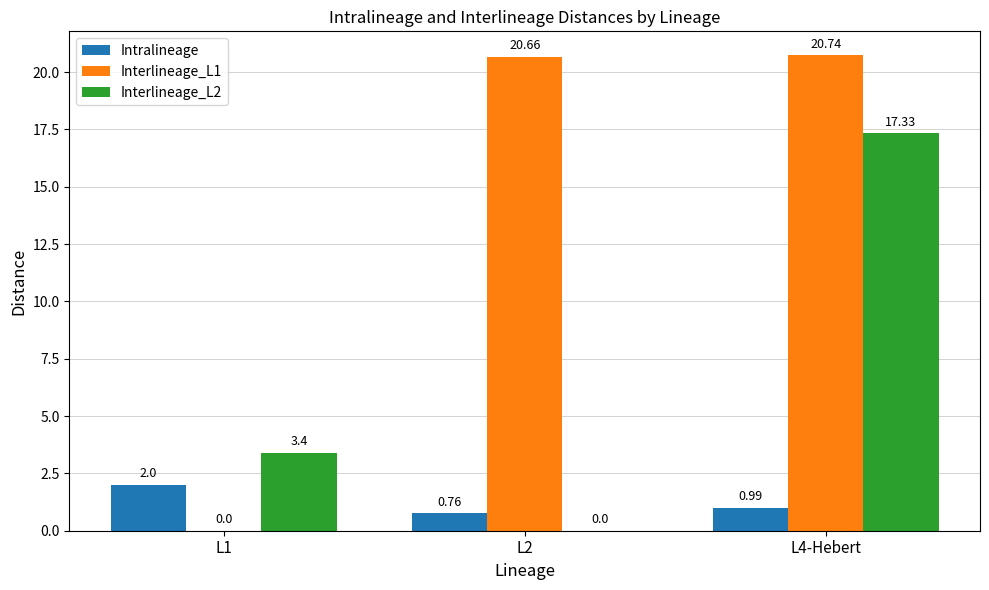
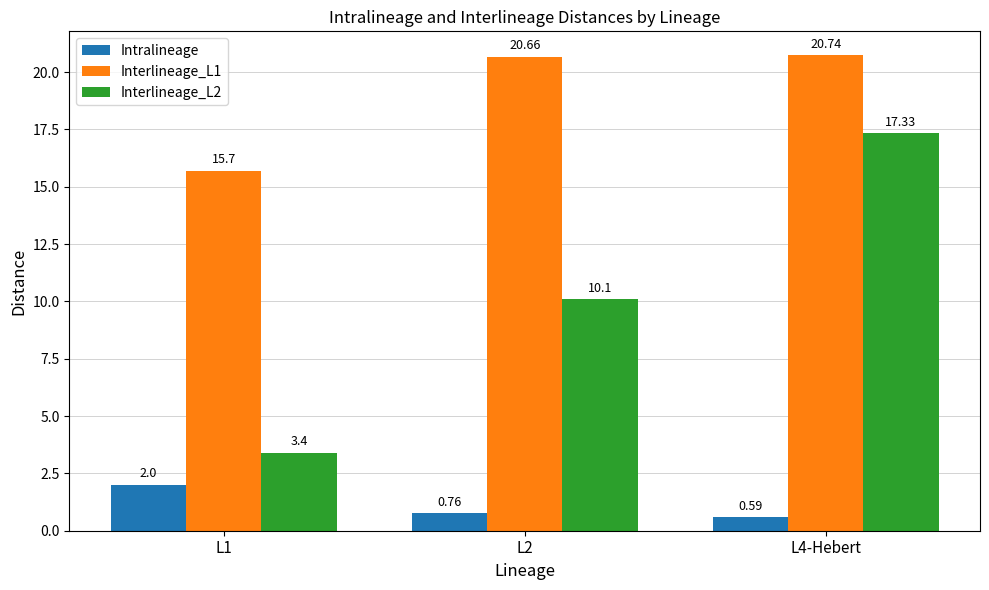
Interlineage_L1, L1: 0.0 -> 15.7
Interlineage_L2, L2: 0.0 -> 10.1
Intralineage, L4-Hebert: 0.99 -> 0.59
